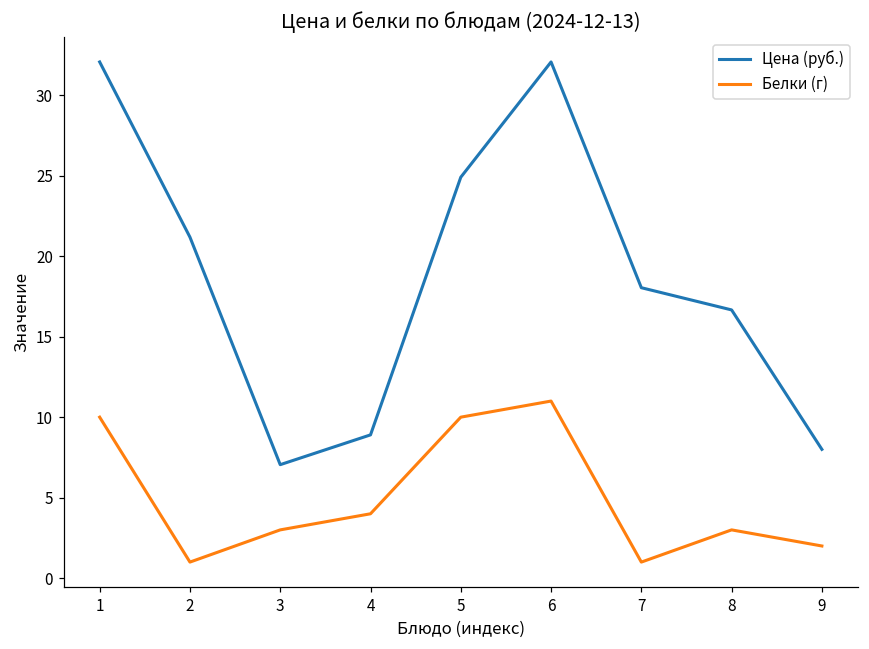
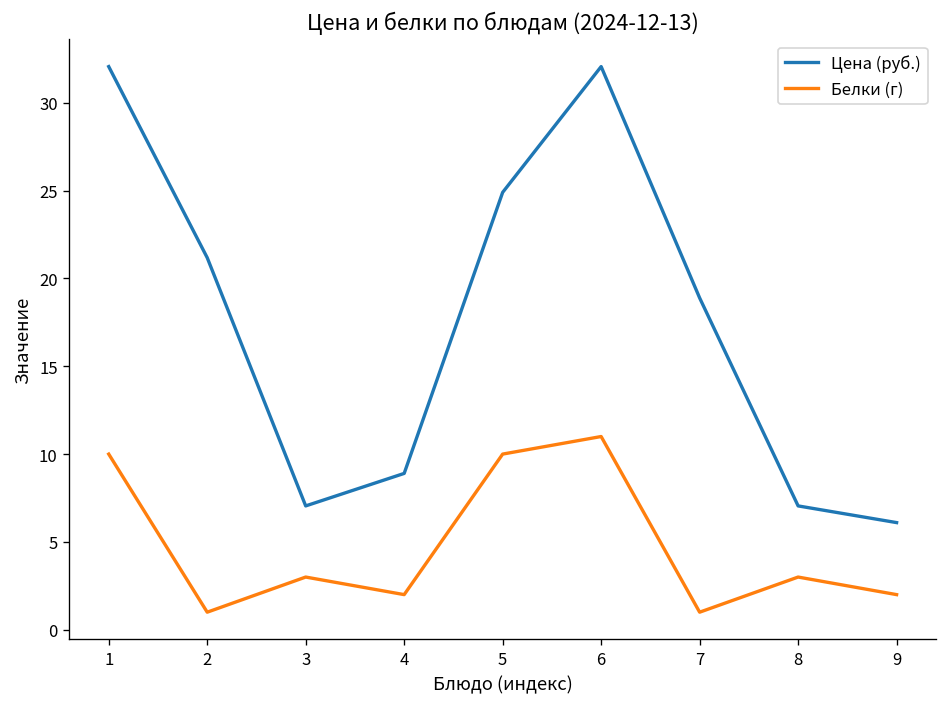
Белки (г), 4: 4 -> 2
Цена (руб.), 7: 18.0 -> 18.9
Цена (руб.), 8: 16.7 -> 7.1
Цена (руб.), 9: 8.0 -> 6.1
